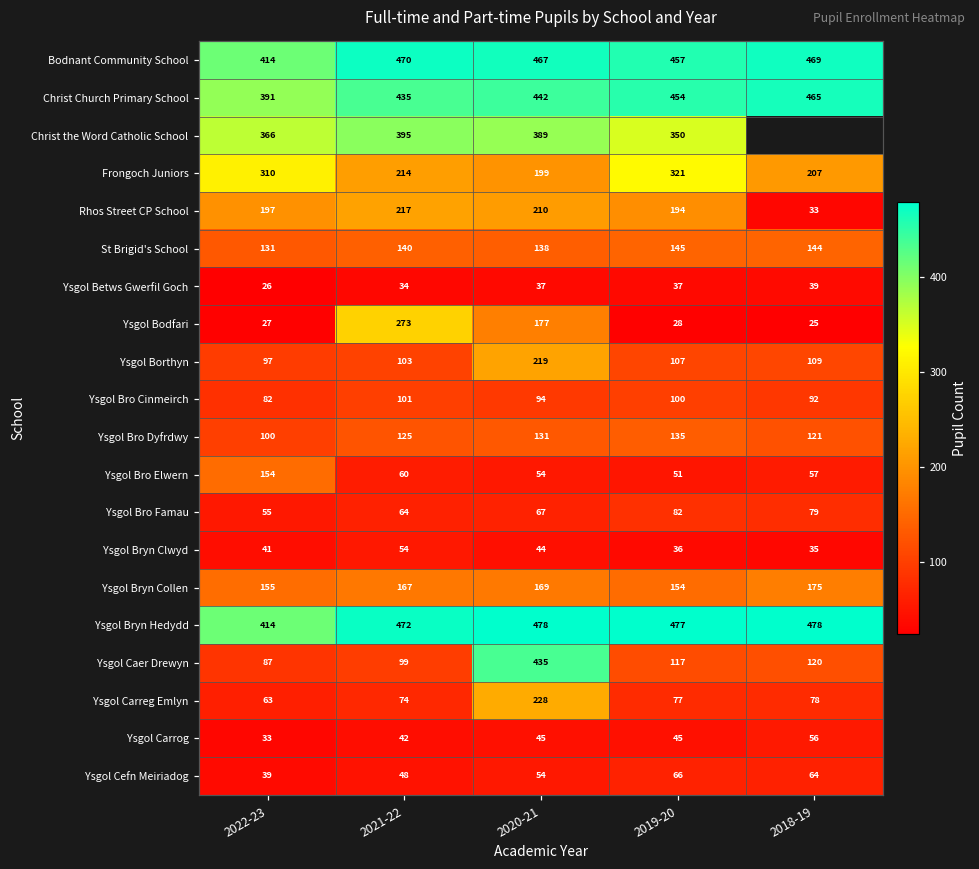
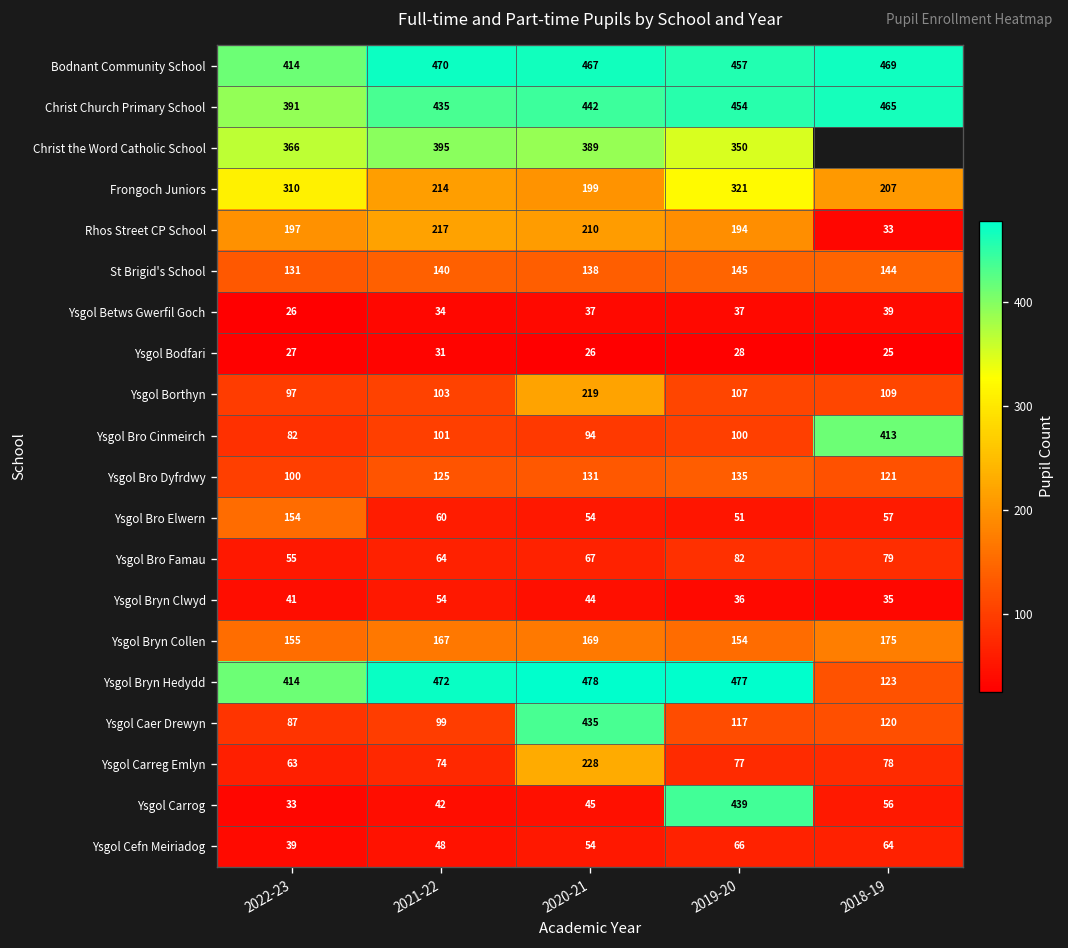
Ysgol Bodfari, 2021-22: 273 -> 31
Ysgol Bodfari, 2020-21: 177 -> 26
Ysgol Bro Cinmeirch, 2018-19: 92 -> 413
Ysgol Bryn Hedydd, 2018-19: 478 -> 123
Ysgol Carrog, 2019-20: 45 -> 439
